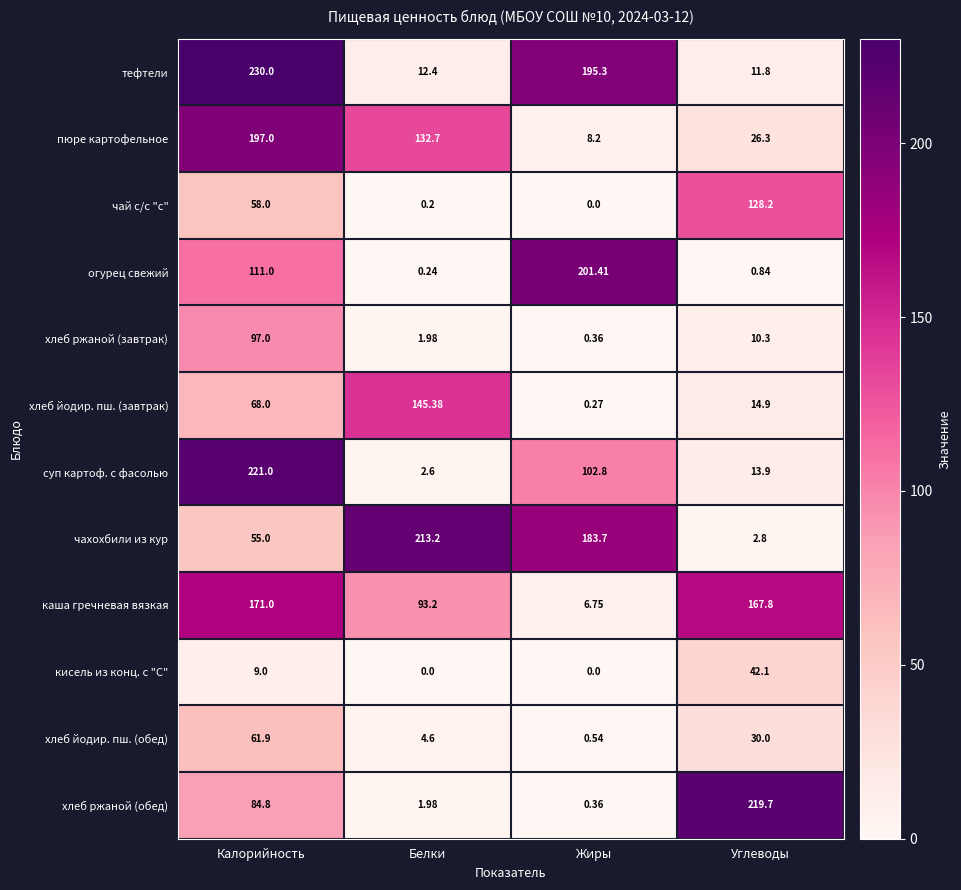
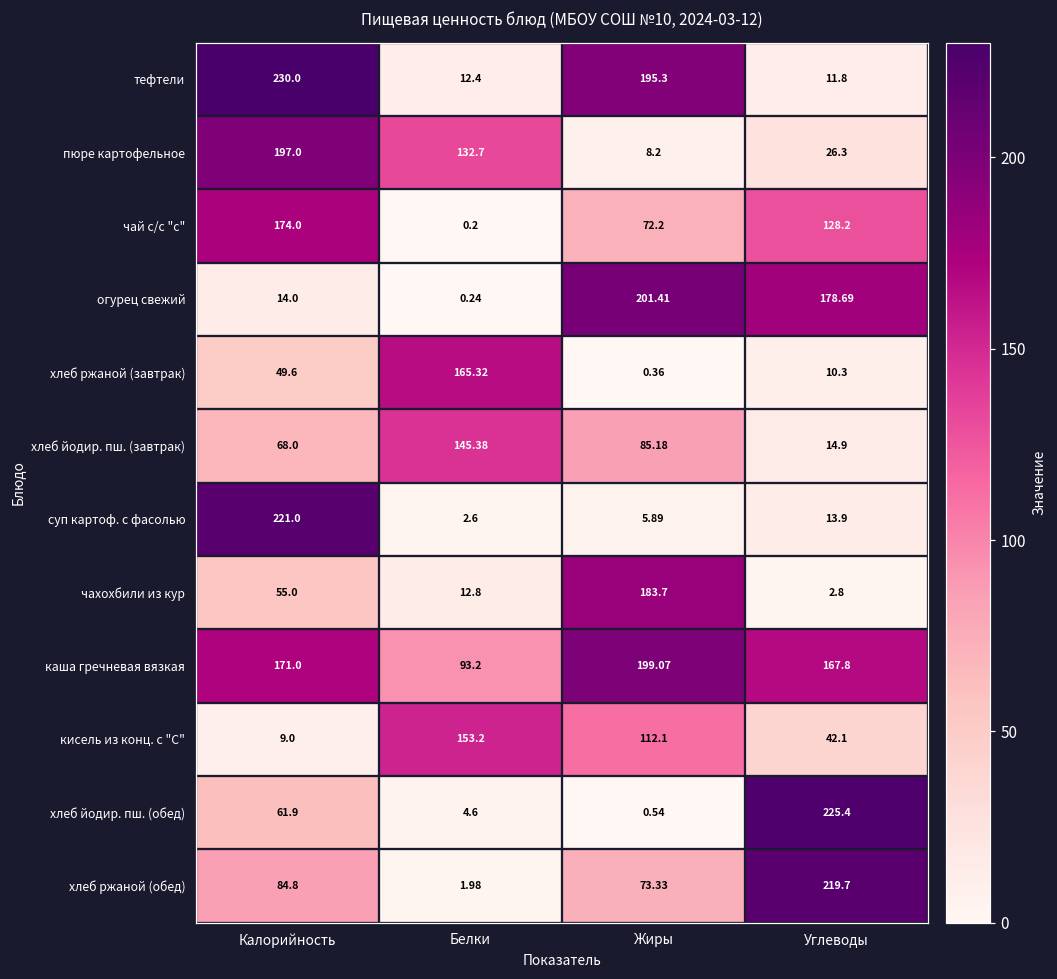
чай с/с "с", Калорийность: 58.0 -> 174.0
чай с/с "с", Жиры: 0.0 -> 72.2
огурец свежий, Калорийность: 111.0 -> 14.0
огурец свежий, Углеводы: 0.84 -> 178.69
хлеб ржаной (завтрак), Калорийность: 97.0 -> 49.6
хлеб ржаной (завтрак), Белки: 1.98 -> 165.32
хлеб йодир. пш. (завтрак), Жиры: 0.27 -> 85.18
суп картоф. с фасолью, Жиры: 102.8 -> 5.89
чахохбили из кур, Белки: 213.2 -> 12.8
каша гречневая вязкая, Жиры: 6.75 -> 199.07
кисель из конц. с "С", Белки: 0.0 -> 153.2
кисель из конц. с "С", Жиры: 0.0 -> 112.1
хлеб йодир. пш. (обед), Углеводы: 30.0 -> 225.4
хлеб ржаной (обед), Жиры: 0.36 -> 73.33
